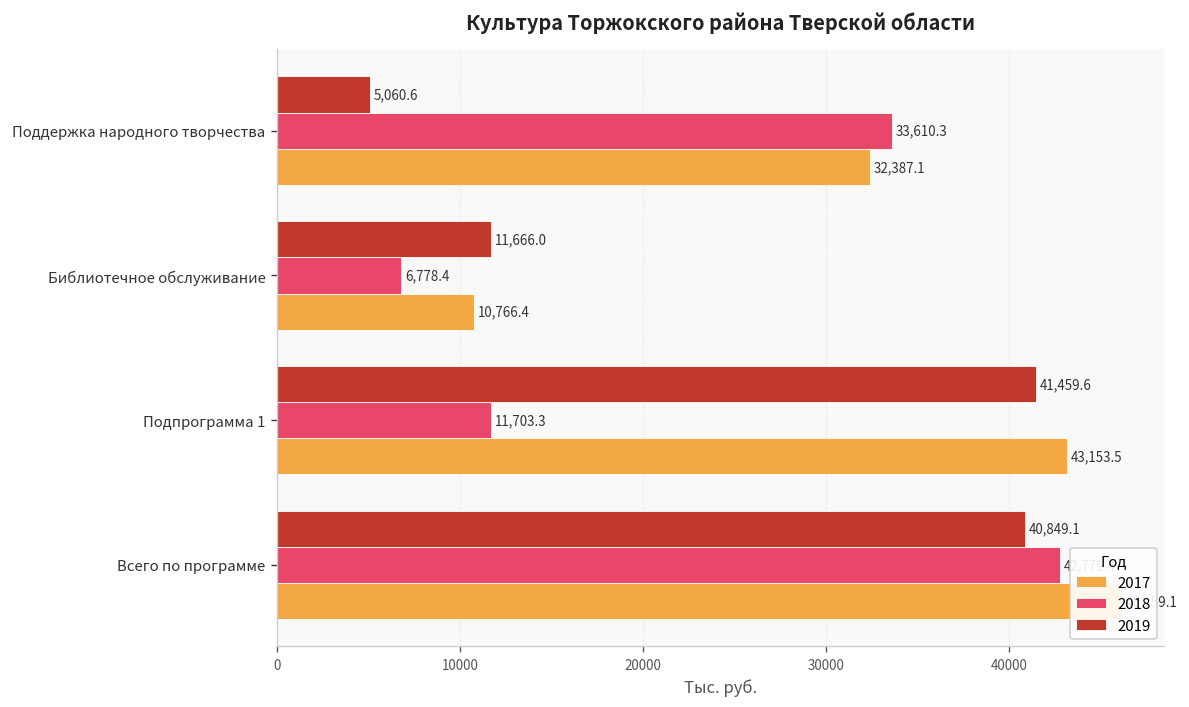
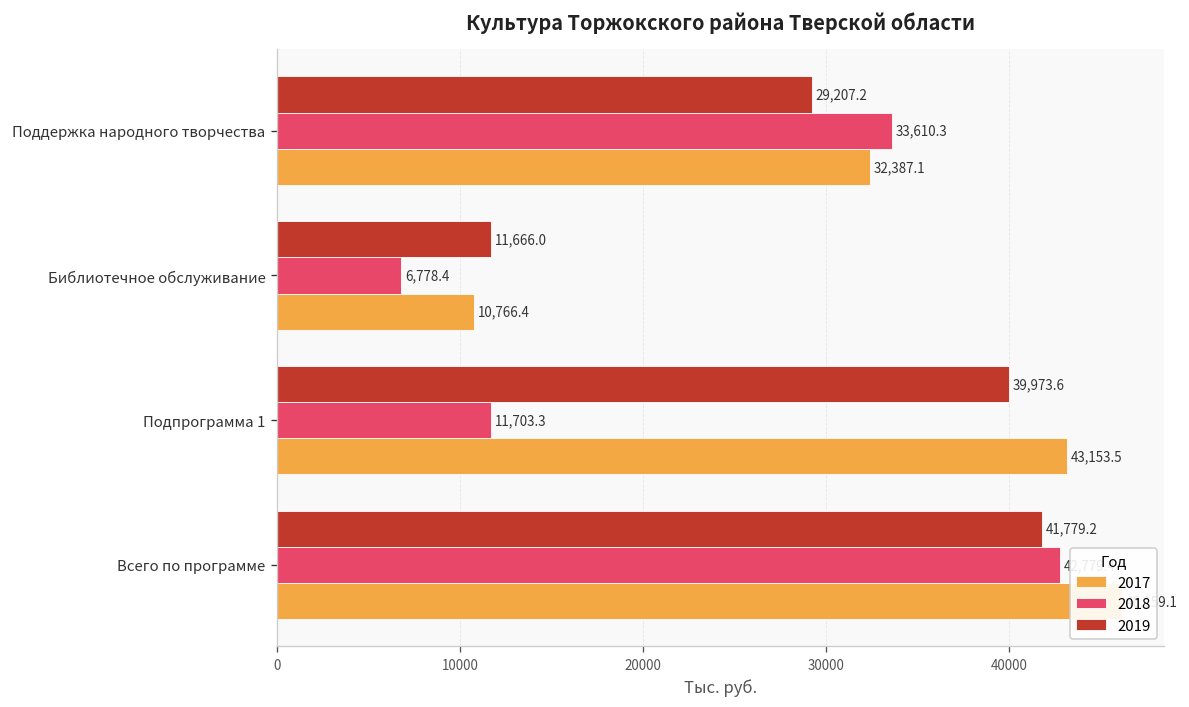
2019, Поддержка народного творчества: 5,060.6 -> 29,207.2
2019, Подпрограмма 1: 41,459.6 -> 39,973.6
2019, Всего по программе: 40,849.1 -> 41,779.2
